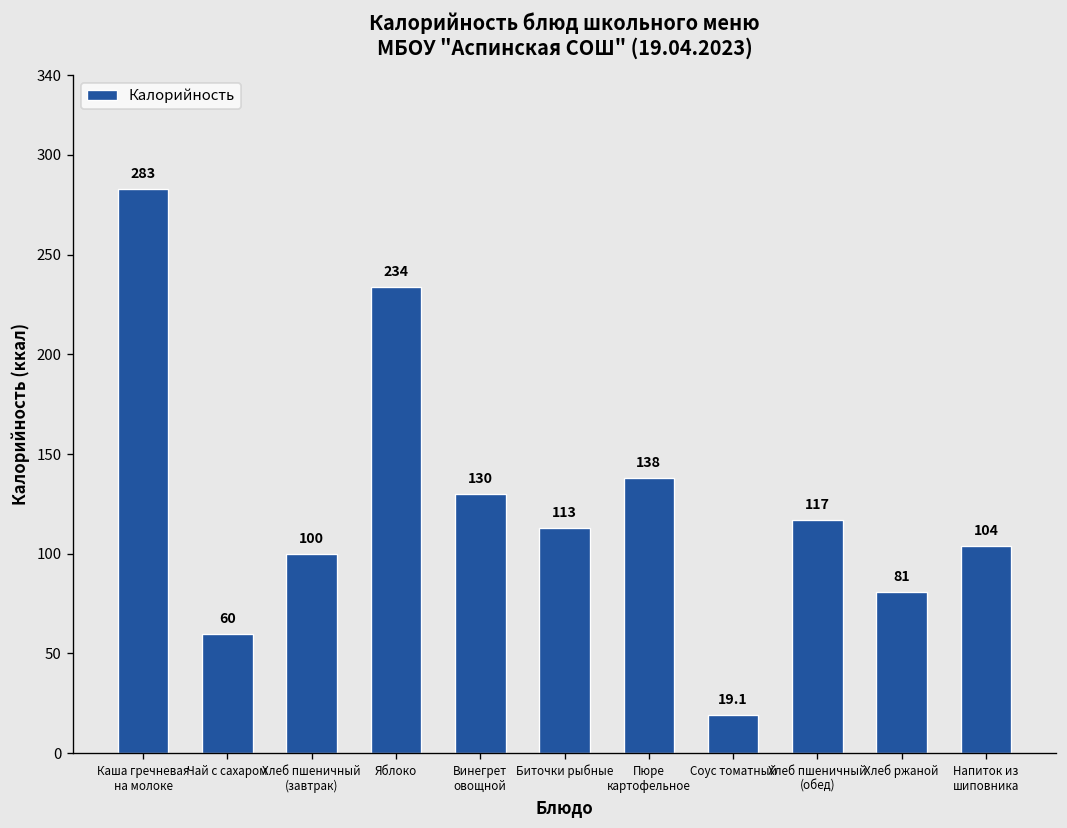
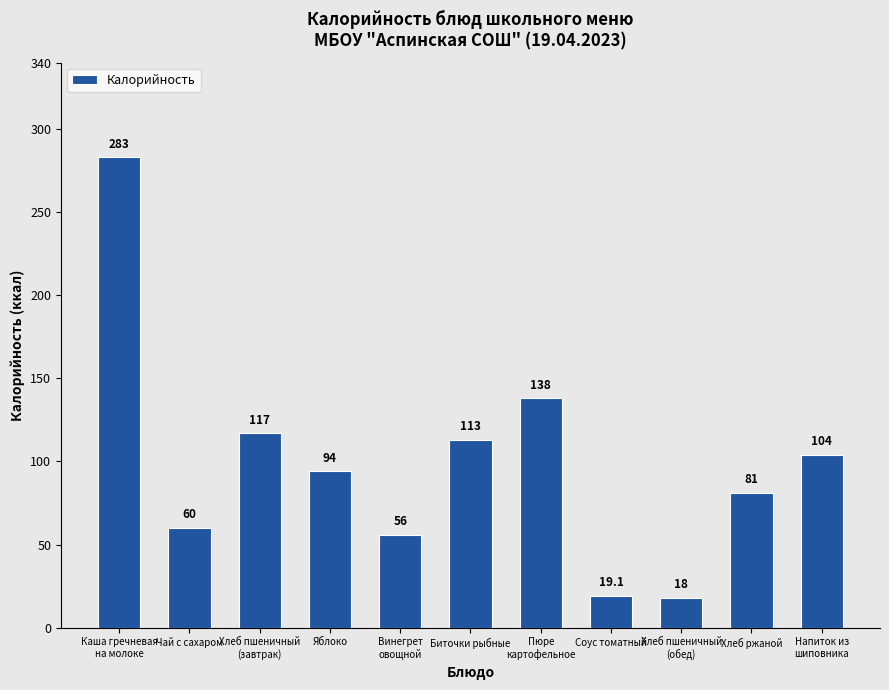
Хлеб пшеничный (завтрак): 100 -> 117
Яблоко: 234 -> 94
Винегрет овощной: 130 -> 56
Хлеб пшеничный (обед): 117 -> 18
